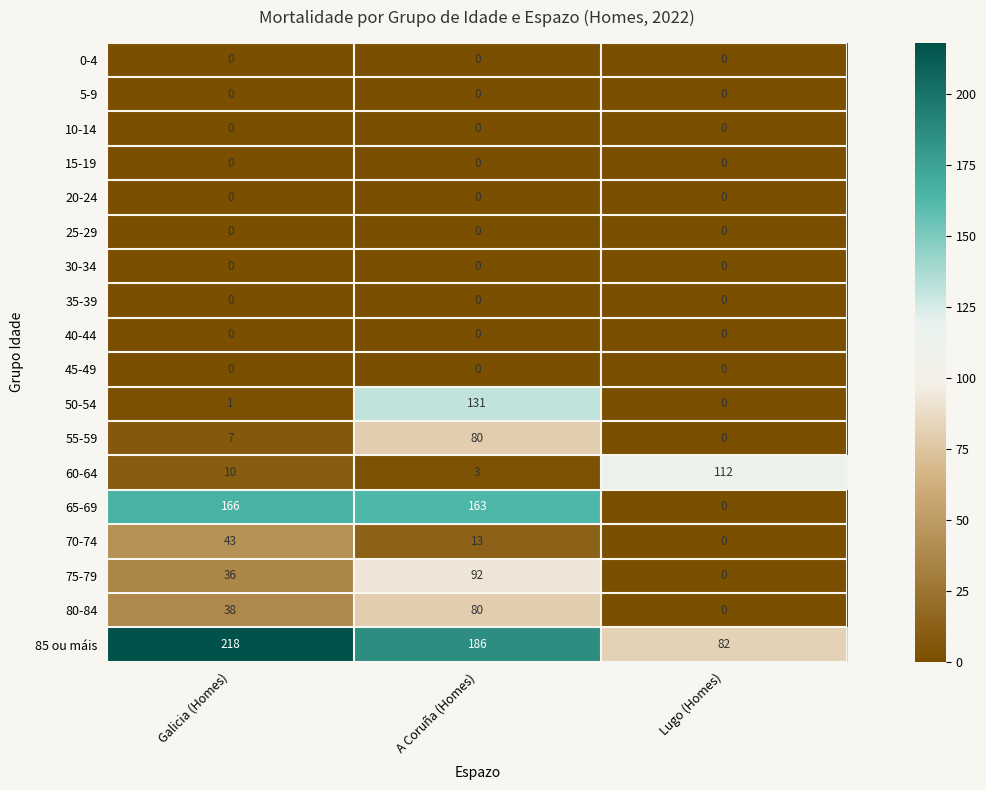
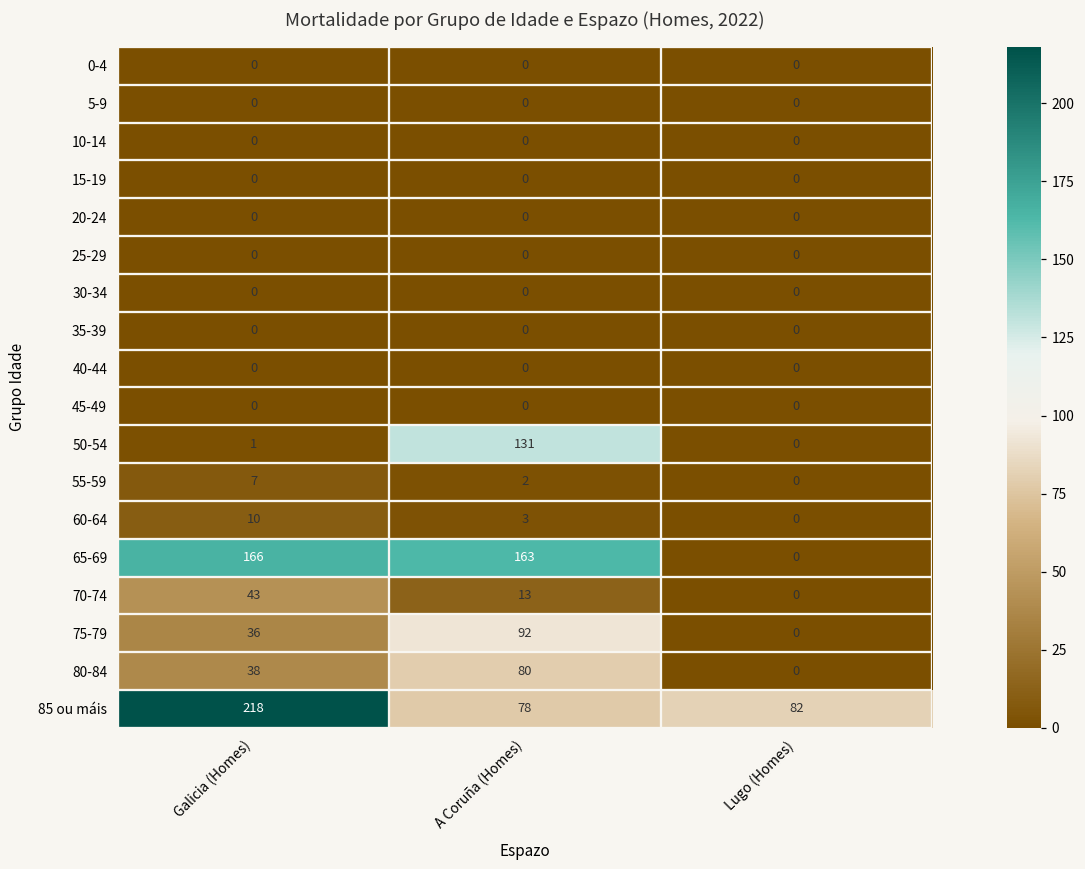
55-59, A Coruña (Homes): 80 -> 2
60-64, Lugo (Homes): 112 -> 0
85 ou máis, A Coruña (Homes): 186 -> 78
